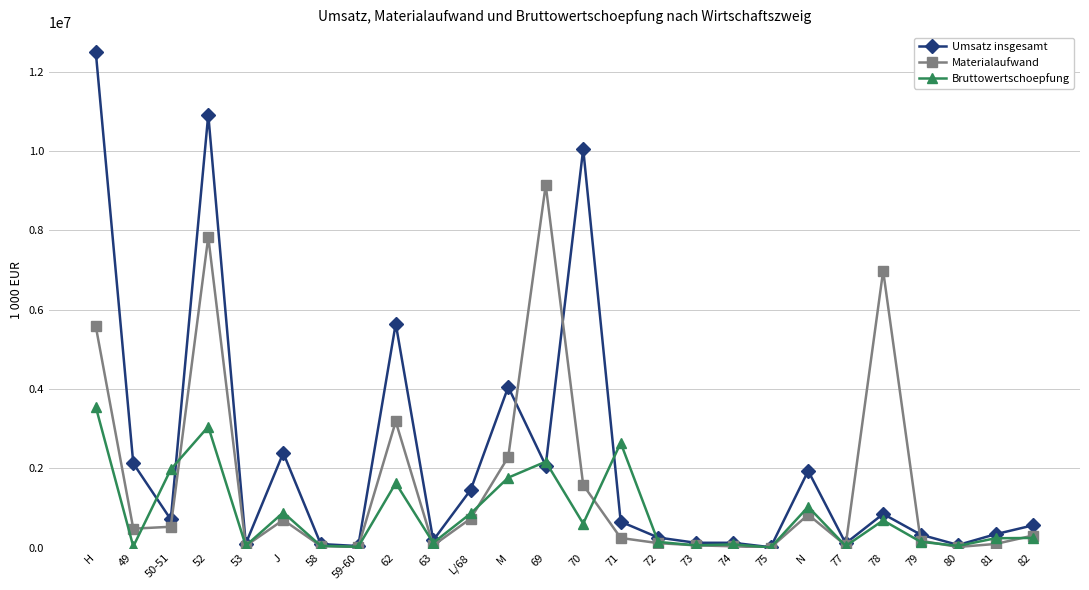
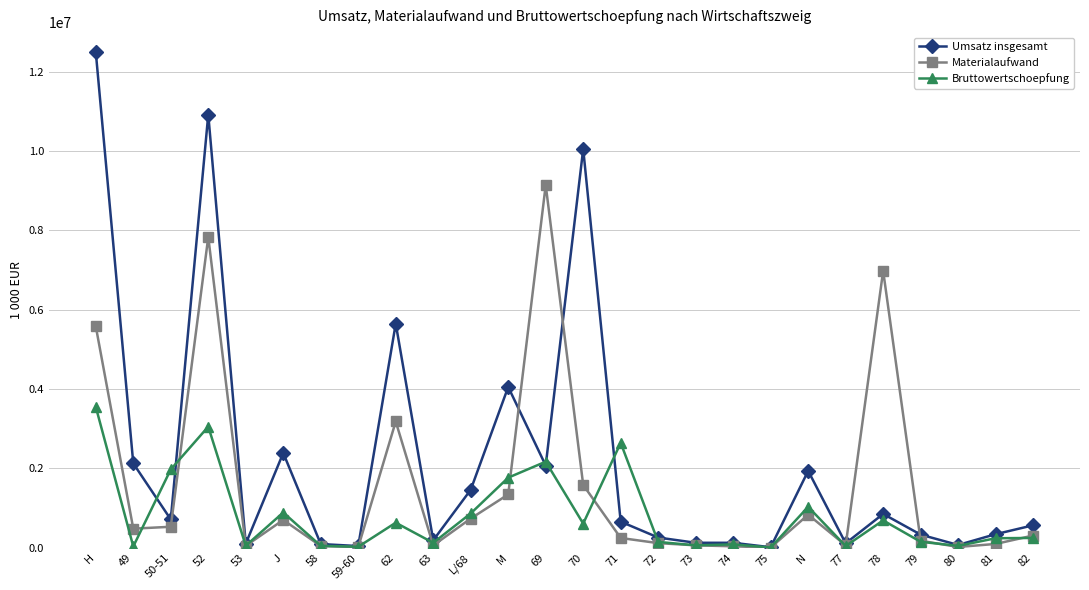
Bruttowertschoepfung, 62: 1600000 -> 600000
Materialaufwand, M: 2300000 -> 1300000
